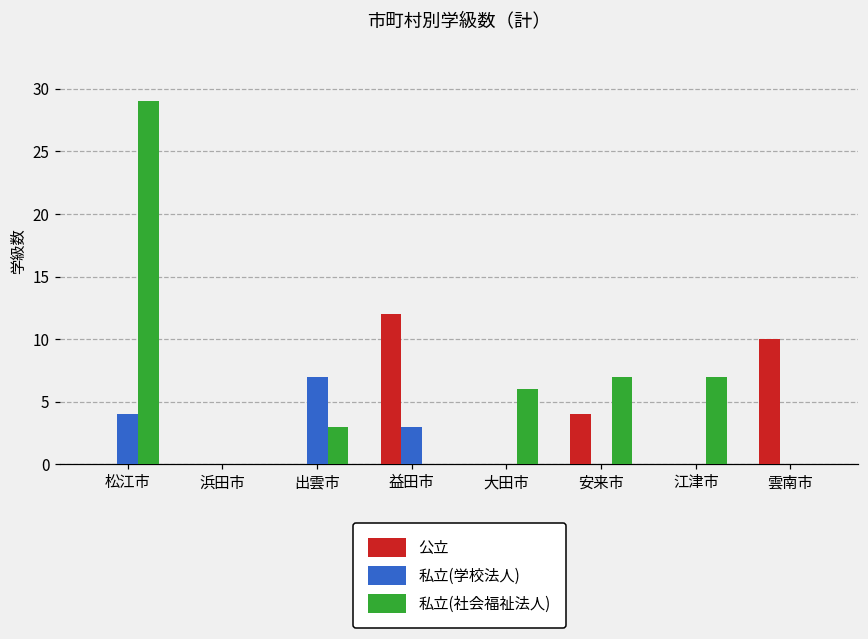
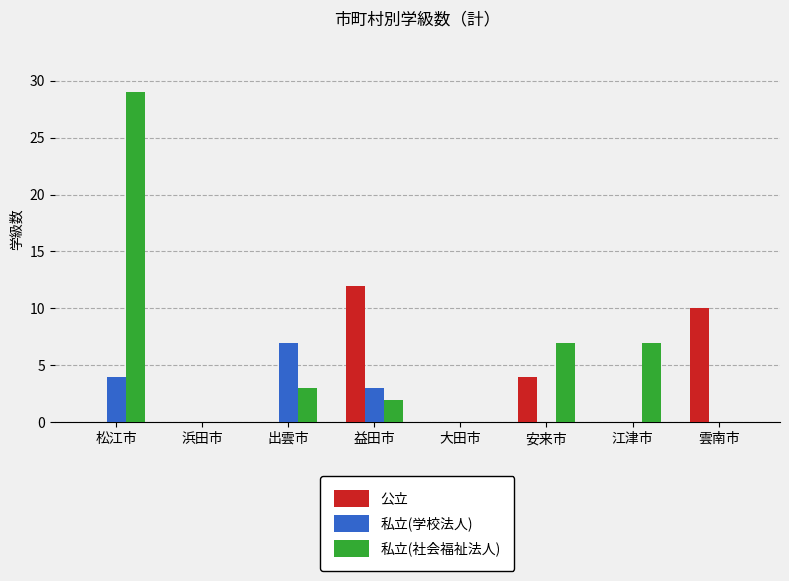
私立(社会福祉法人), 益田市: 0 -> 2
私立(社会福祉法人), 大田市: 6 -> 0
